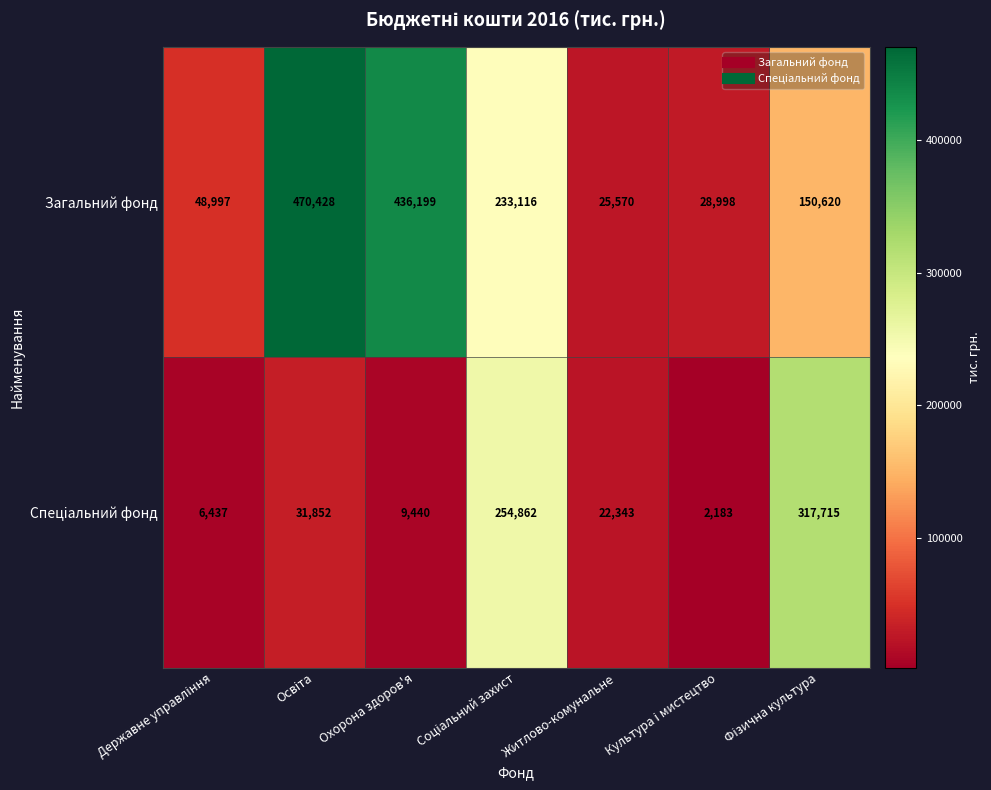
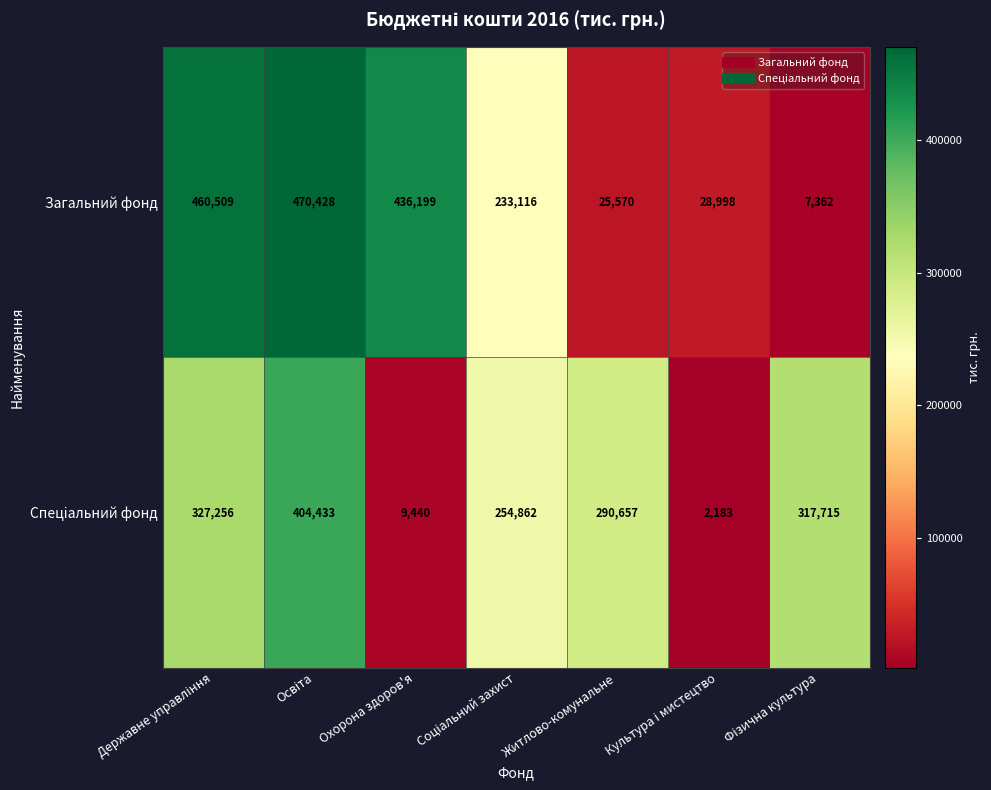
Загальний фонд, Державне управління: 48,997 -> 460,509
Загальний фонд, Фізична культура: 150,620 -> 7,362
Спеціальний фонд, Державне управління: 6,437 -> 327,256
Спеціальний фонд, Освіта: 31,852 -> 404,433
Спеціальний фонд, Житлово-комунальне: 22,343 -> 290,657
